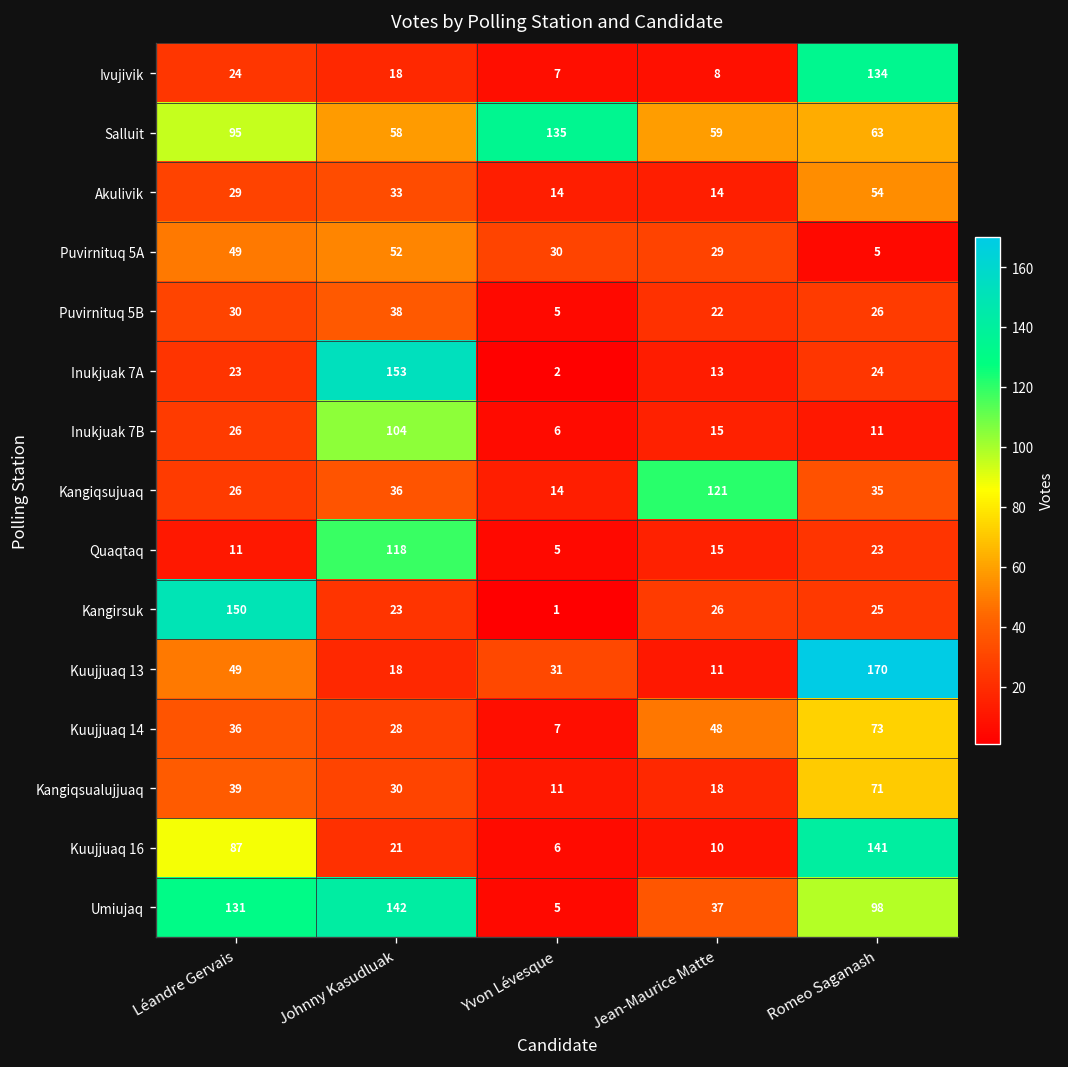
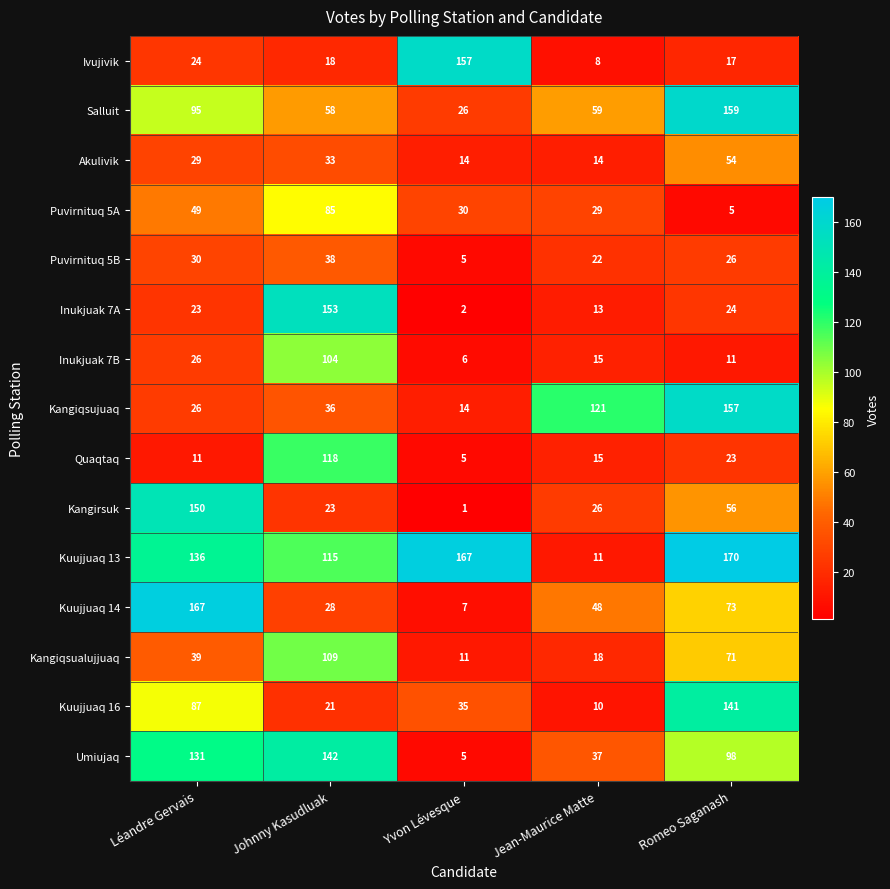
Ivujivik, Yvon Lévesque: 7 -> 157
Ivujivik, Romeo Saganash: 134 -> 17
Salluit, Yvon Lévesque: 135 -> 26
Salluit, Romeo Saganash: 63 -> 159
Puvirnituq 5A, Johnny Kasudluak: 52 -> 85
Kangiqsujuaq, Romeo Saganash: 35 -> 157
Kangirsuk, Romeo Saganash: 25 -> 56
Kuujjuaq 13, Léandre Gervais: 49 -> 136
Kuujjuaq 13, Johnny Kasudluak: 18 -> 115
Kuujjuaq 13, Yvon Lévesque: 31 -> 167
Kuujjuaq 14, Léandre Gervais: 36 -> 167
Kangiqsualujjuaq, Johnny Kasudluak: 30 -> 109
Kuujjuaq 16, Yvon Lévesque: 6 -> 35
